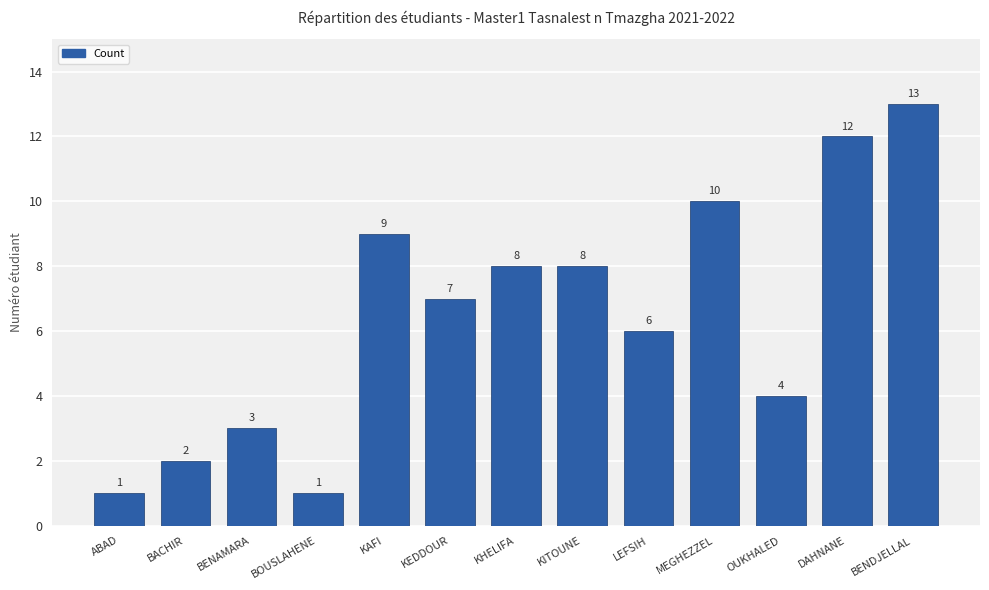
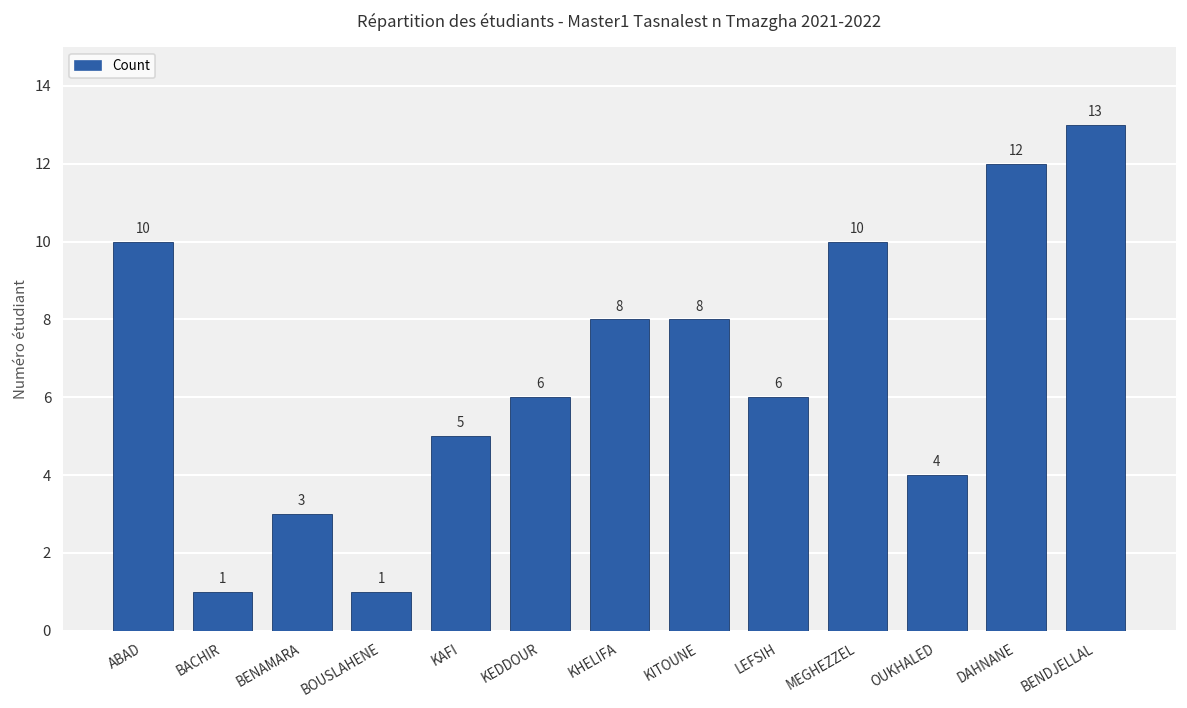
ABAD: 1 -> 10
BACHIR: 2 -> 1
KAFI: 9 -> 5
KEDDOUR: 7 -> 6
